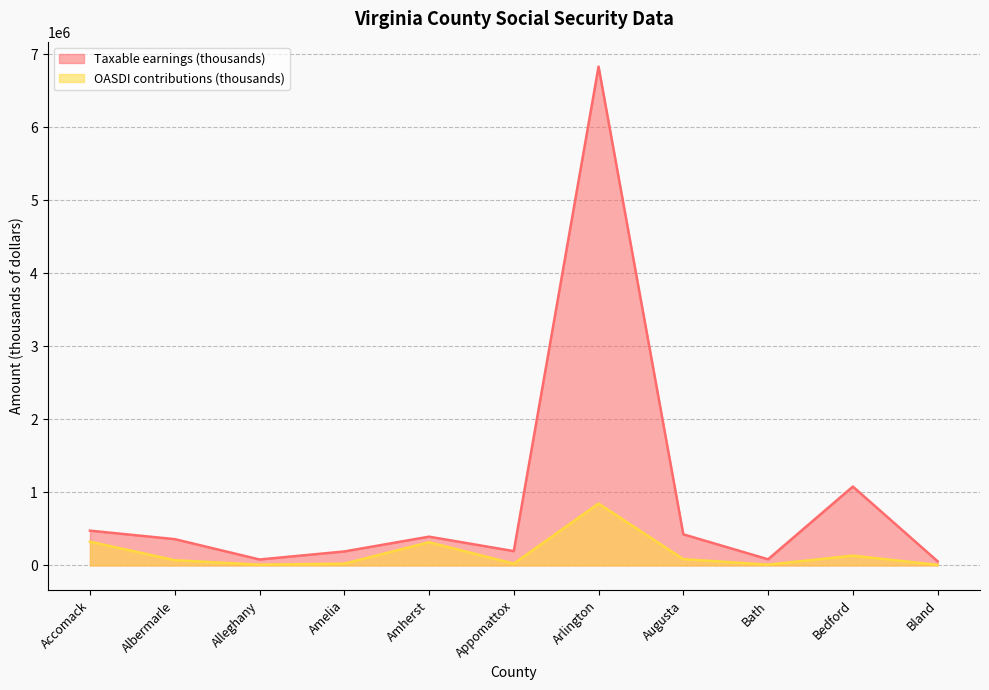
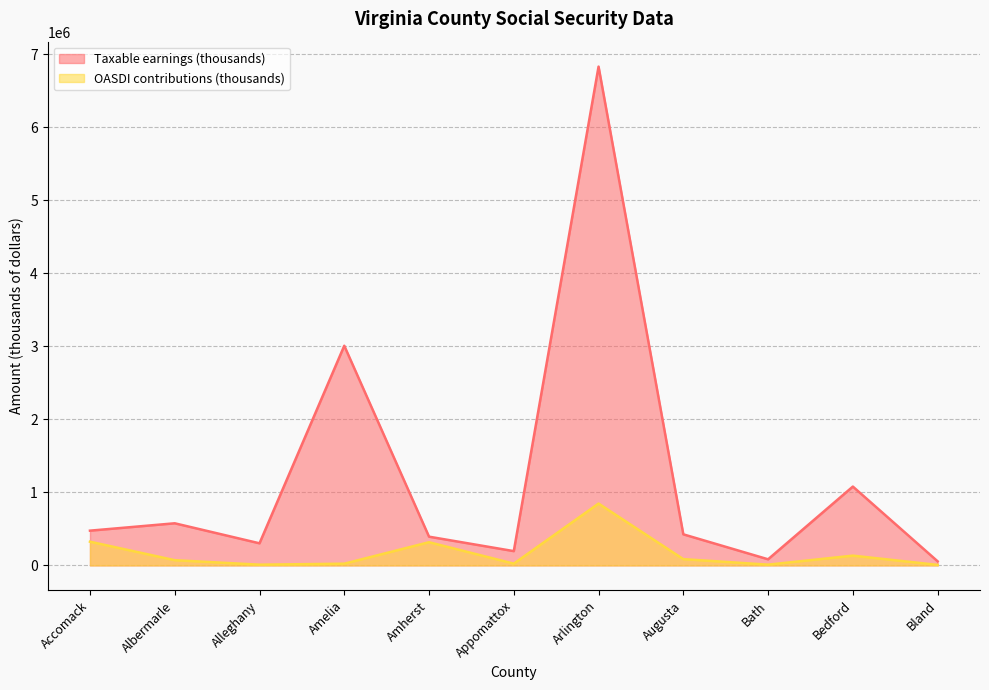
Taxable earnings (thousands), Albermarle: 400000 -> 600000
Taxable earnings (thousands), Alleghany: 100000 -> 300000
Taxable earnings (thousands), Amelia: 200000 -> 3000000
